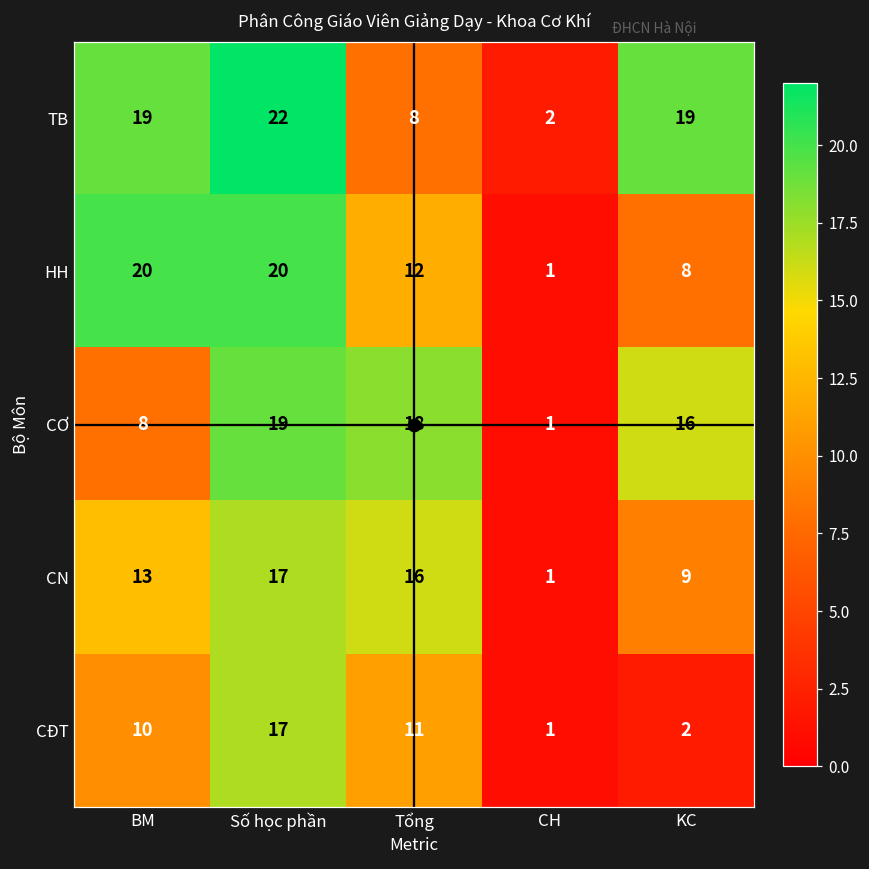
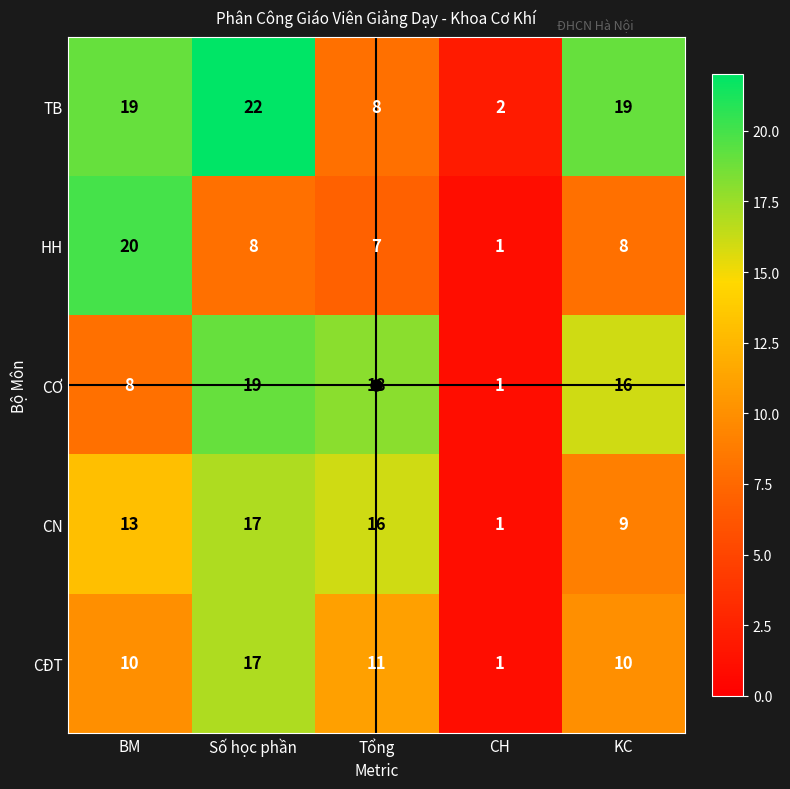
HH, Số học phần: 20 -> 8
HH, Tổng: 12 -> 7
CĐT, KC: 2 -> 10
